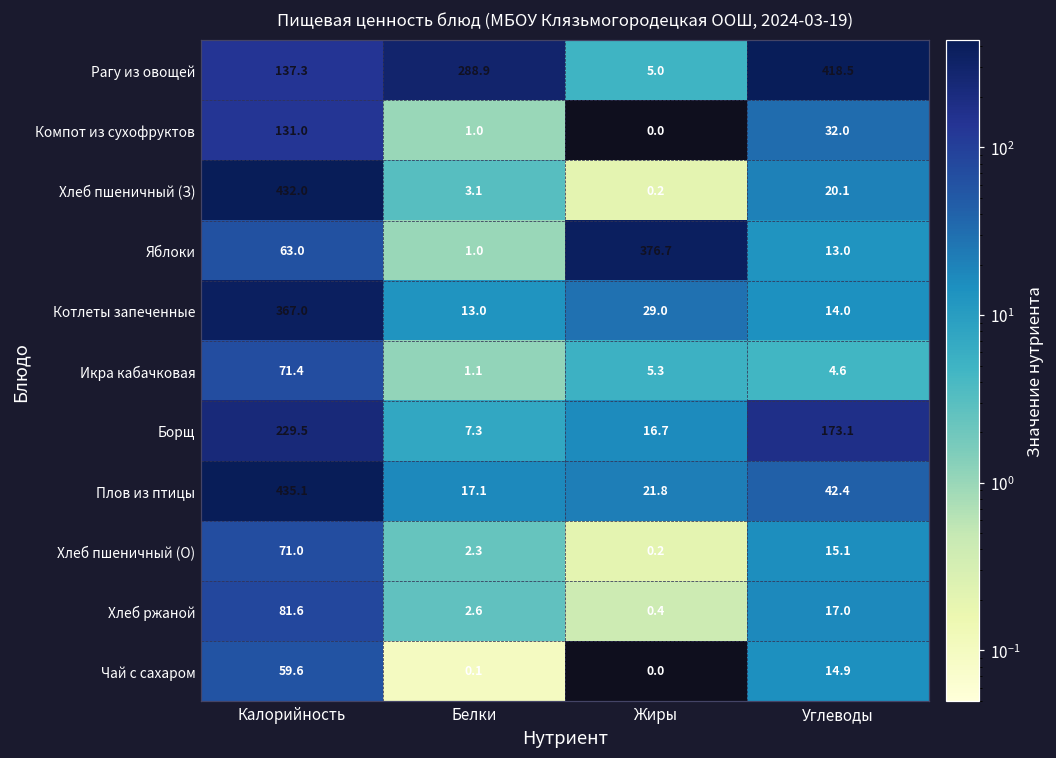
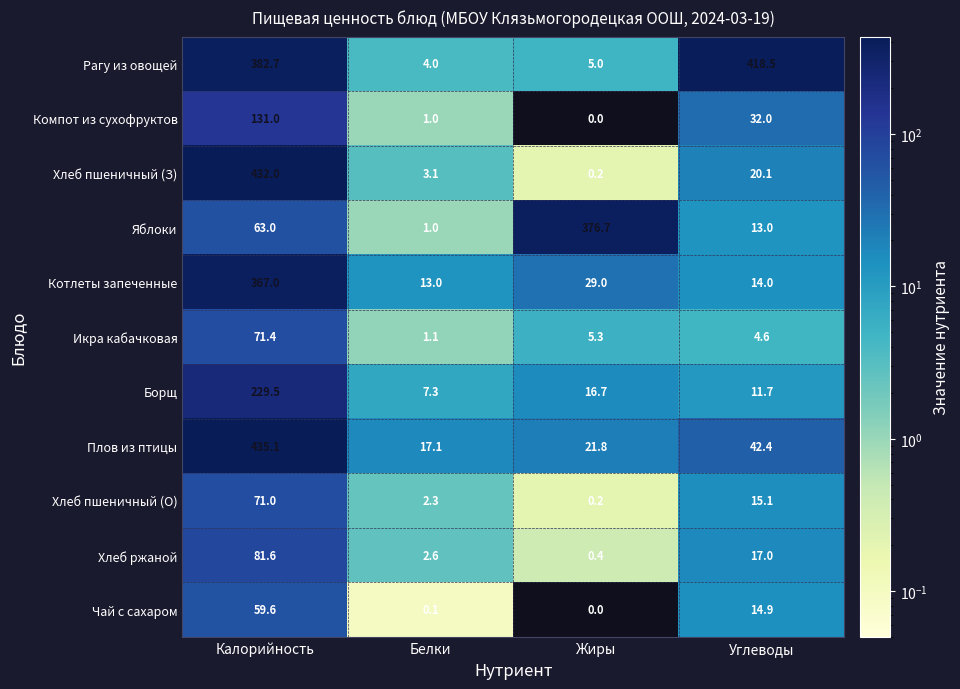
Рагу из овощей, Калорийность: 137.3 -> 382.7
Рагу из овощей, Белки: 288.9 -> 4.0
Борщ, Углеводы: 173.1 -> 11.7
